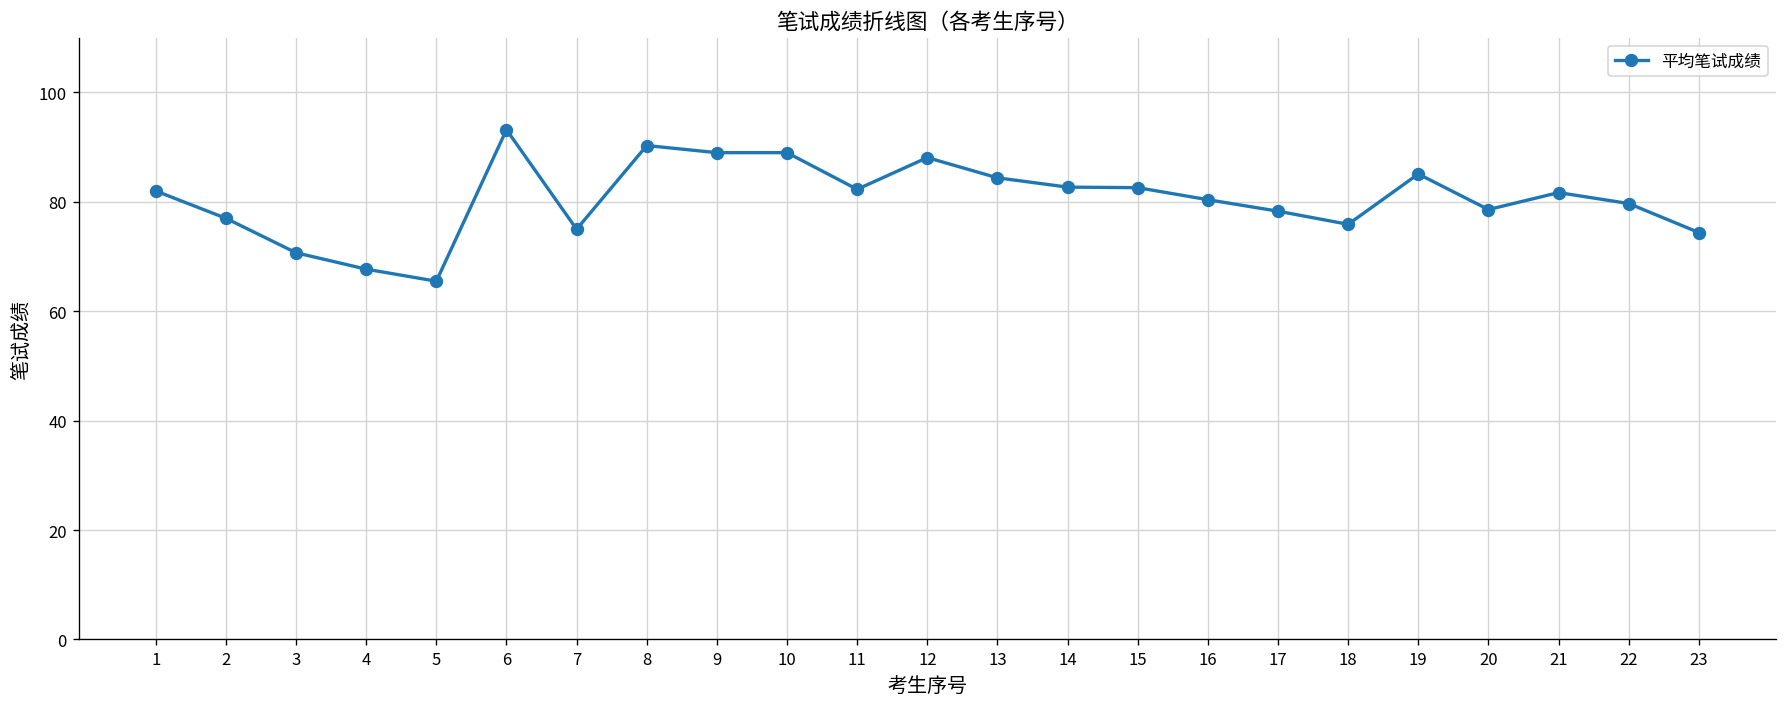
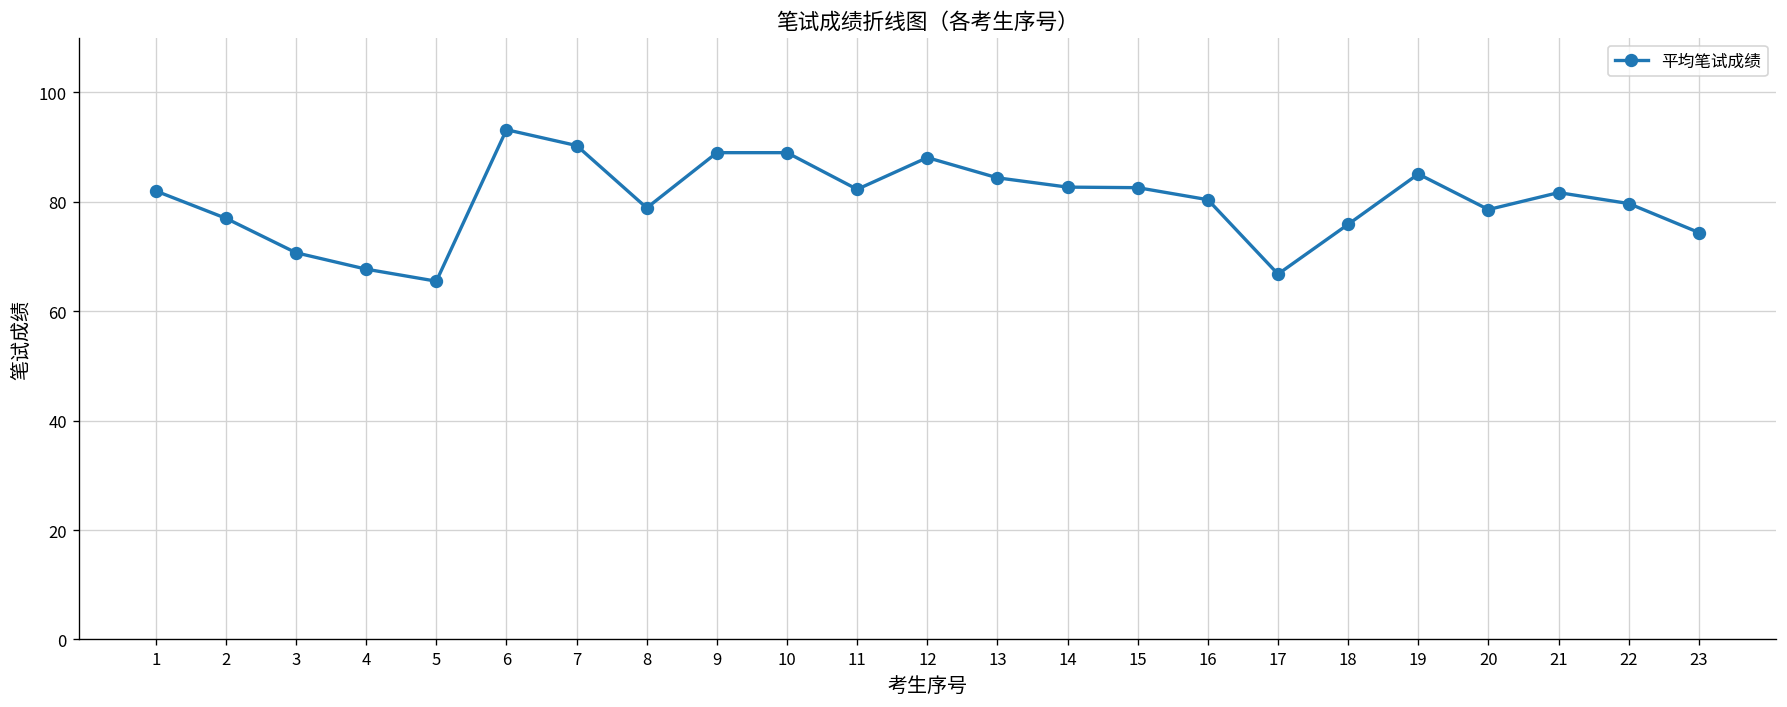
7: 75 -> 90
8: 90 -> 79
17: 78 -> 67
